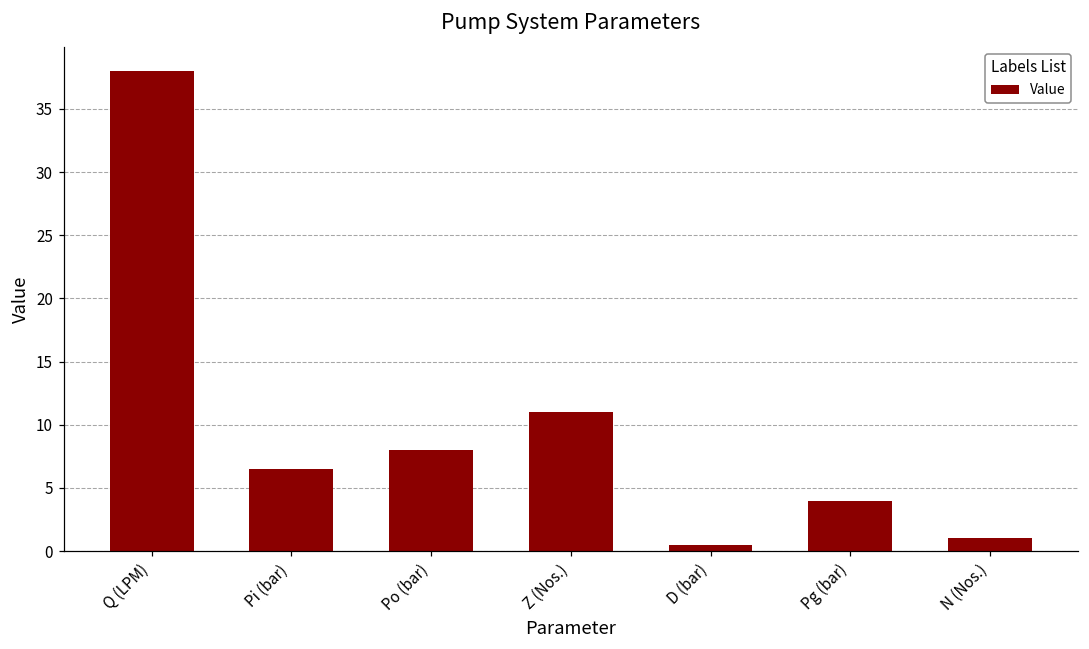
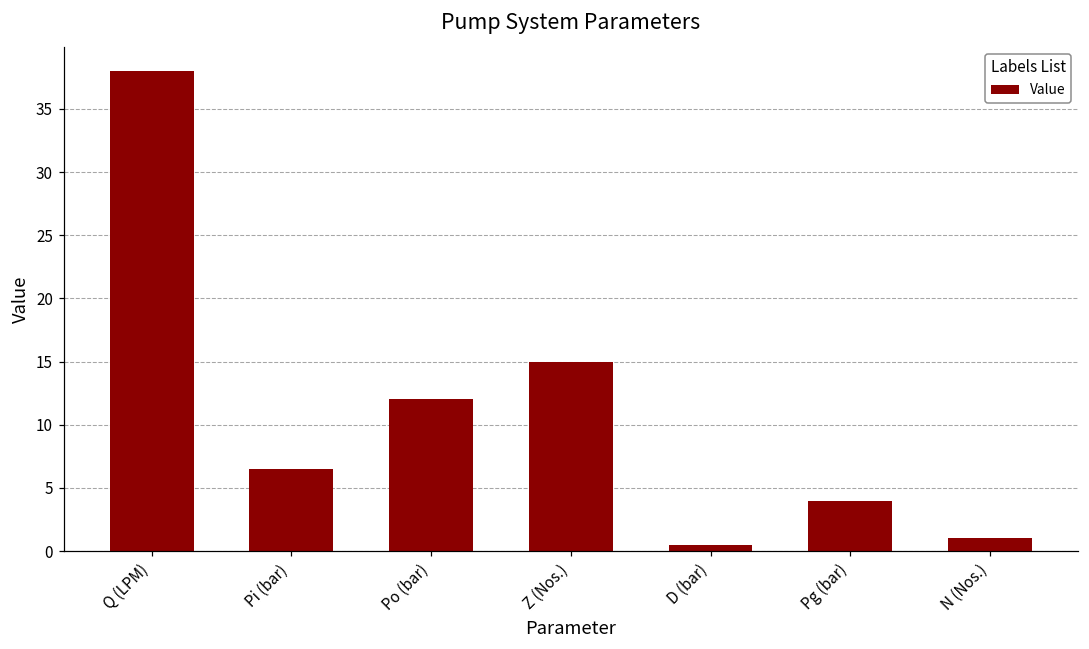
Po (bar): 8 -> 12
Z (Nos.): 11 -> 15
